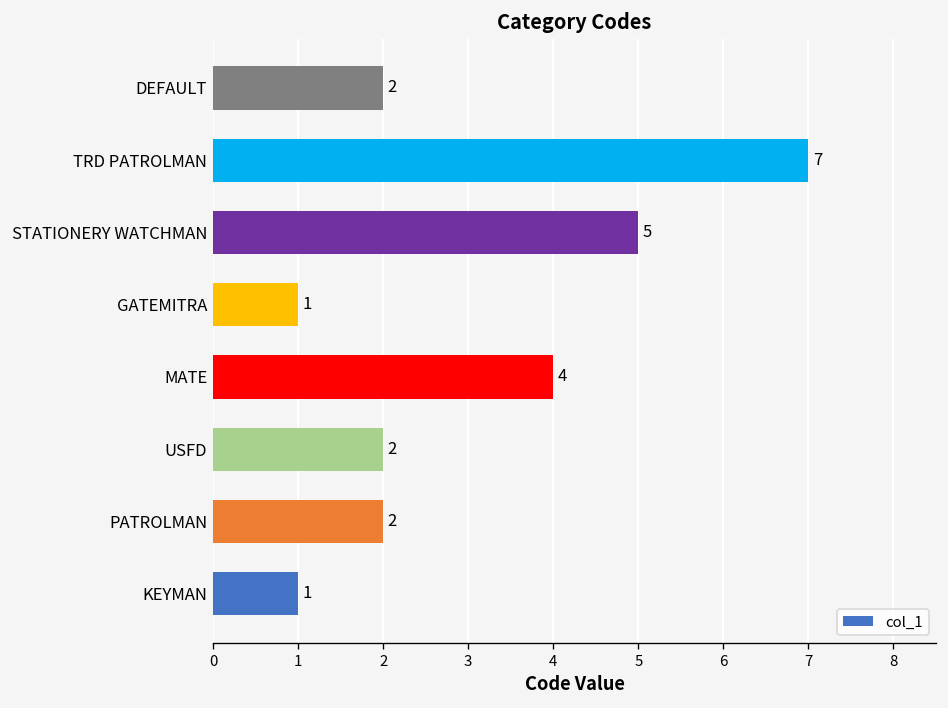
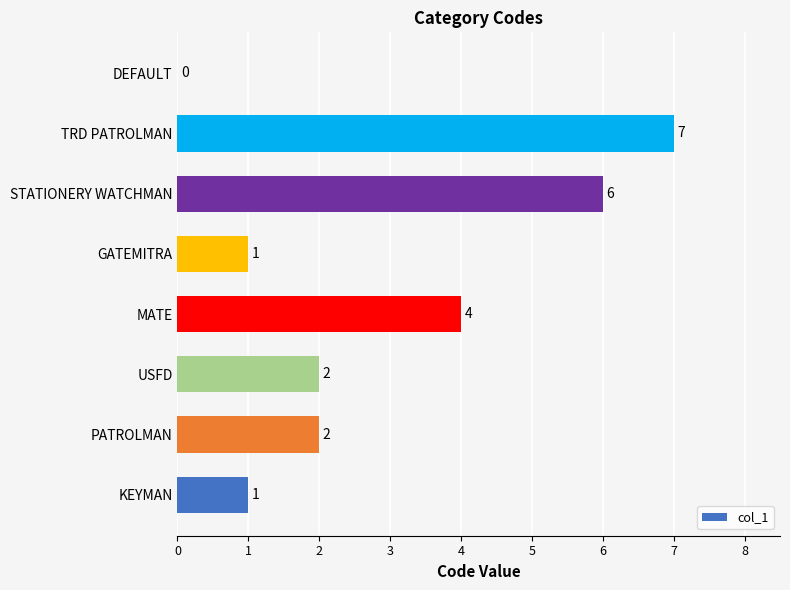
DEFAULT: 2 -> 0
STATIONERY WATCHMAN: 5 -> 6
